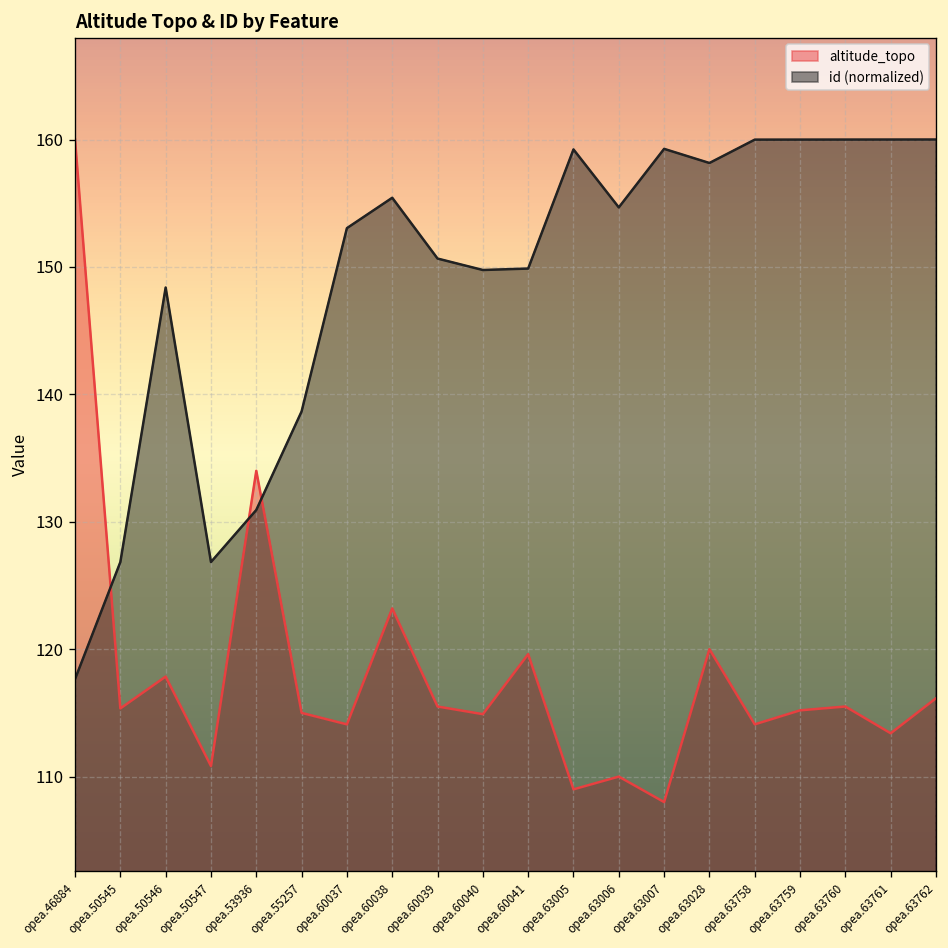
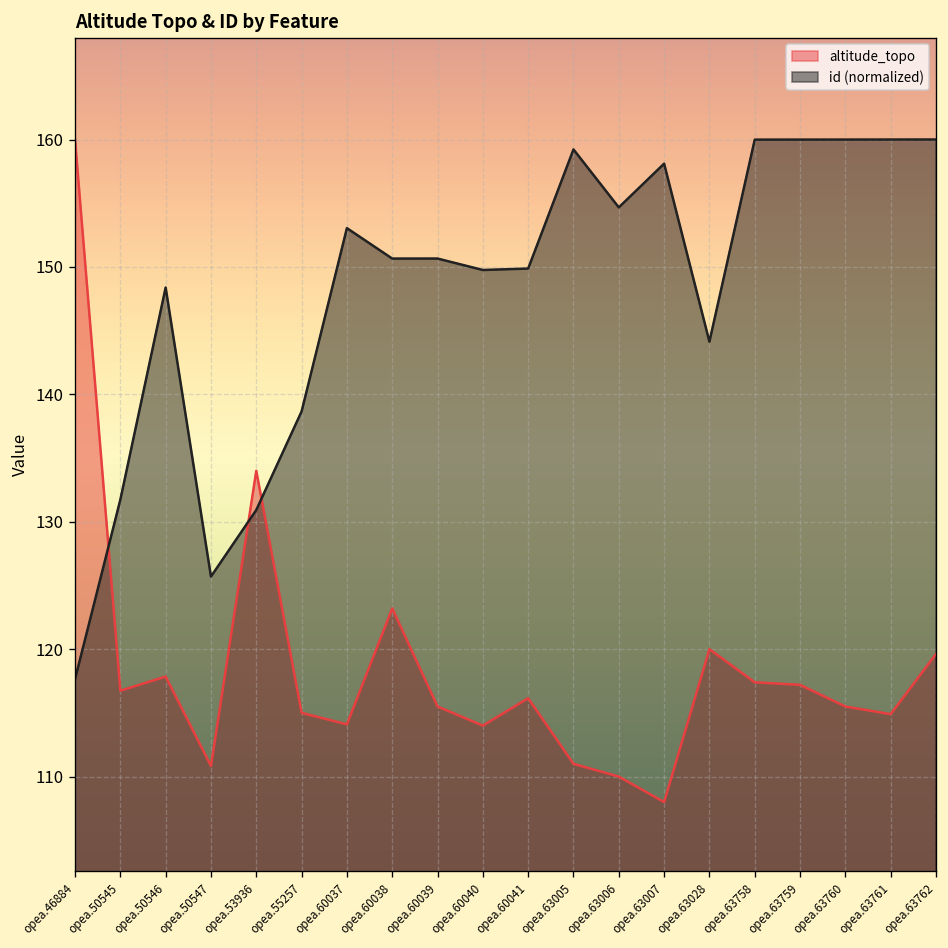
altitude_topo, opea.50545: 115.4 -> 116.7
id (normalized), opea.50545: 126.8 -> 131.7
id (normalized), opea.50547: 126.8 -> 125.7
id (normalized), opea.60038: 155.4 -> 150.7
altitude_topo, opea.60040: 114.9 -> 114.0
altitude_topo, opea.60041: 119.6 -> 116.2
altitude_topo, opea.63005: 109 -> 111
id (normalized), opea.63007: 159.3 -> 158.1
id (normalized), opea.63028: 158.2 -> 144.1
altitude_topo, opea.63758: 114.1 -> 117.4
altitude_topo, opea.63759: 115.2 -> 117.2
altitude_topo, opea.63761: 113.4 -> 114.9
altitude_topo, opea.63762: 116.2 -> 119.6
